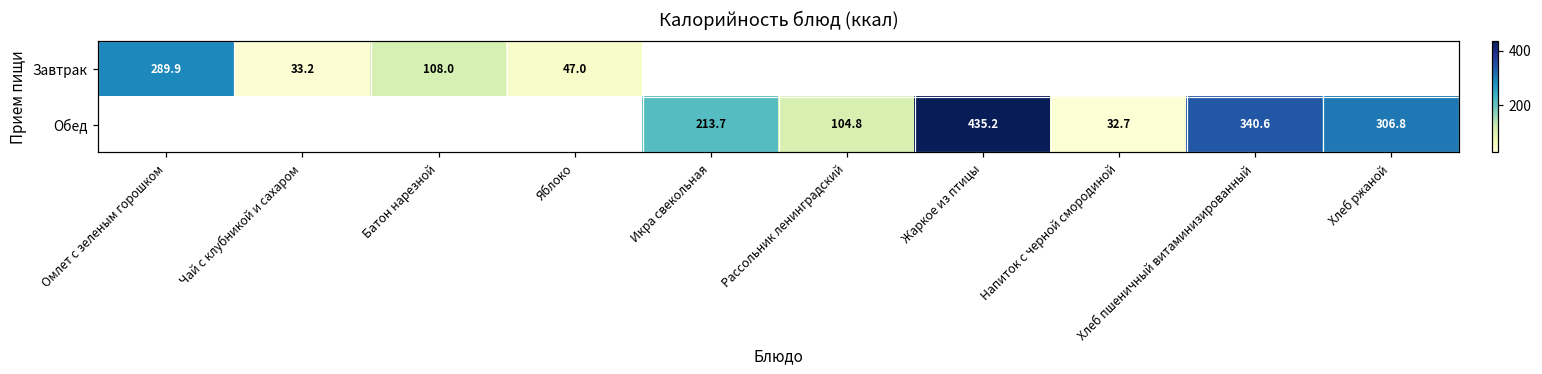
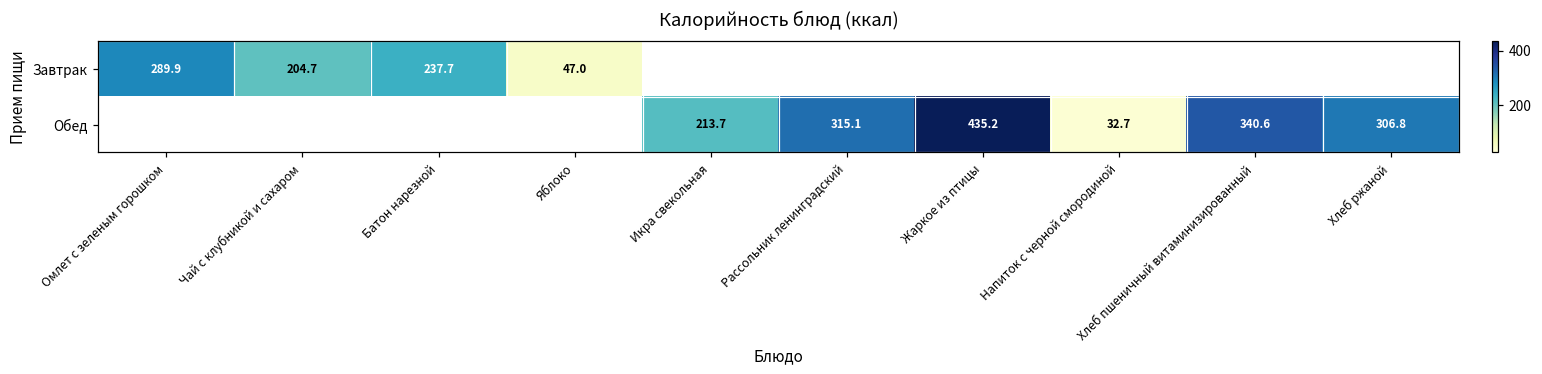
Завтрак, Чай с клубникой и сахаром: 33.2 -> 204.7
Завтрак, Батон нарезной: 108.0 -> 237.7
Обед, Рассольник ленинградский: 104.8 -> 315.1
